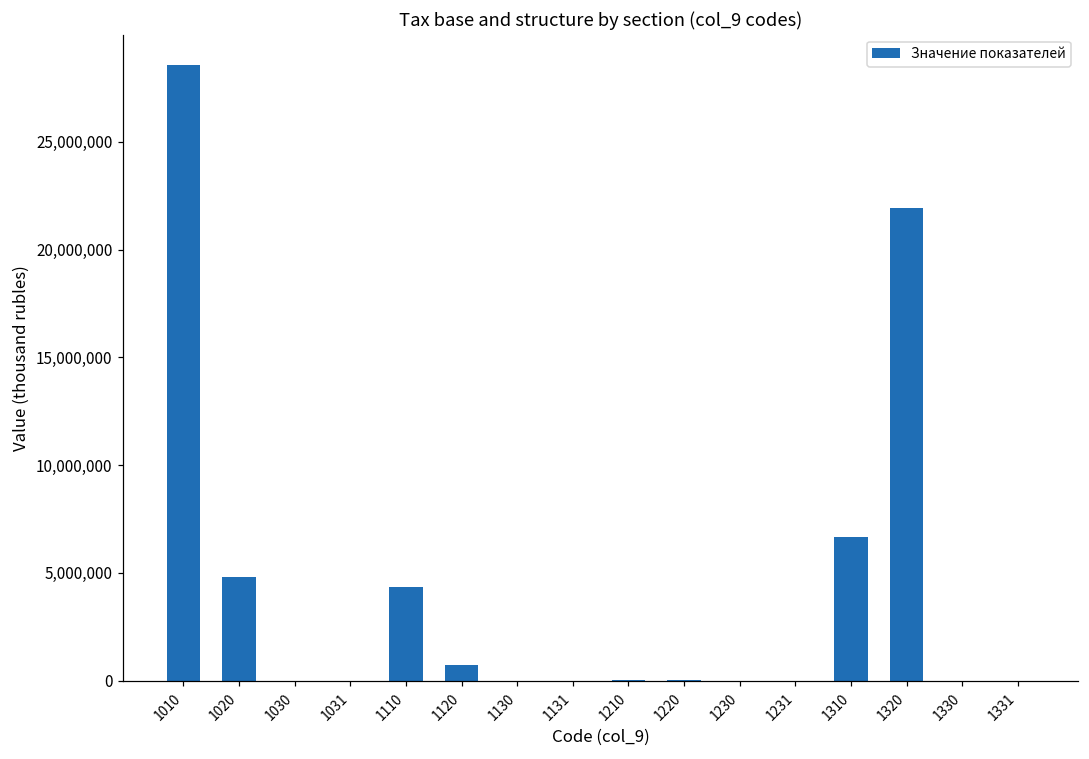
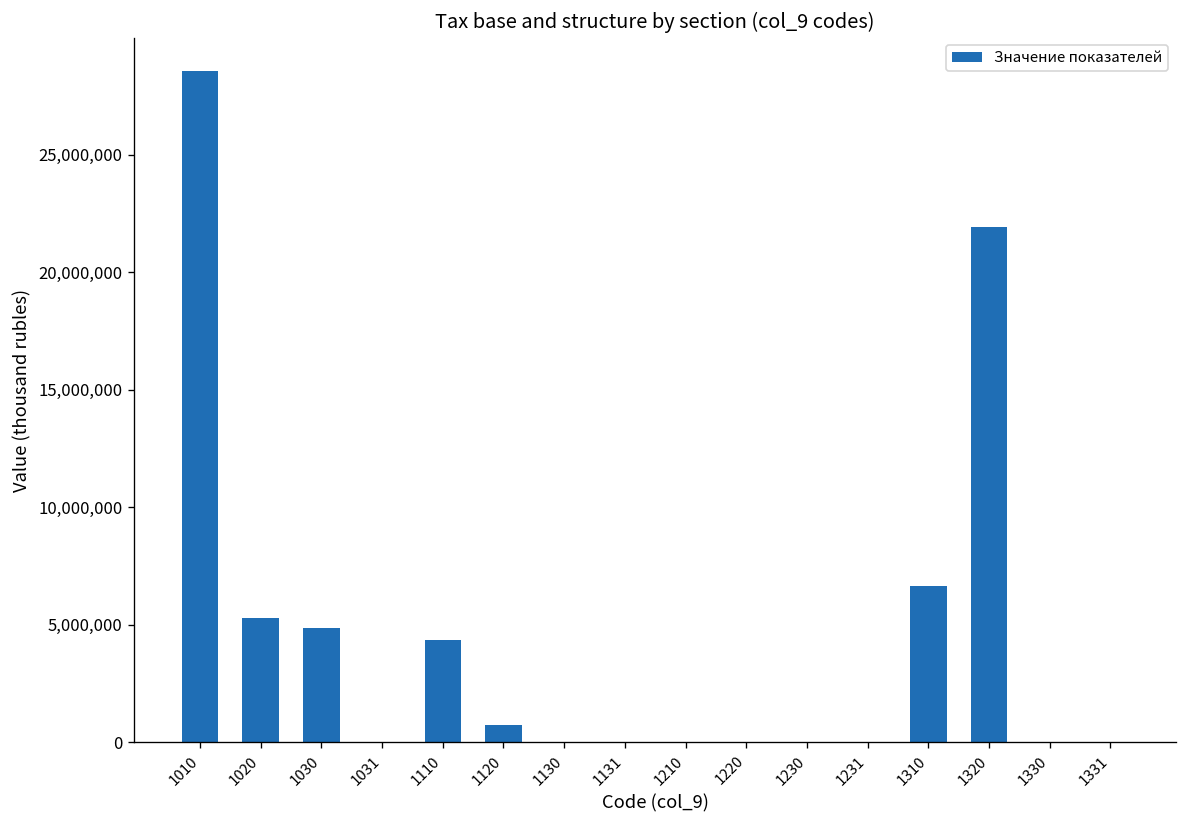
1020: 4,800,000 -> 5,300,000
1030: 0 -> 4,900,000
